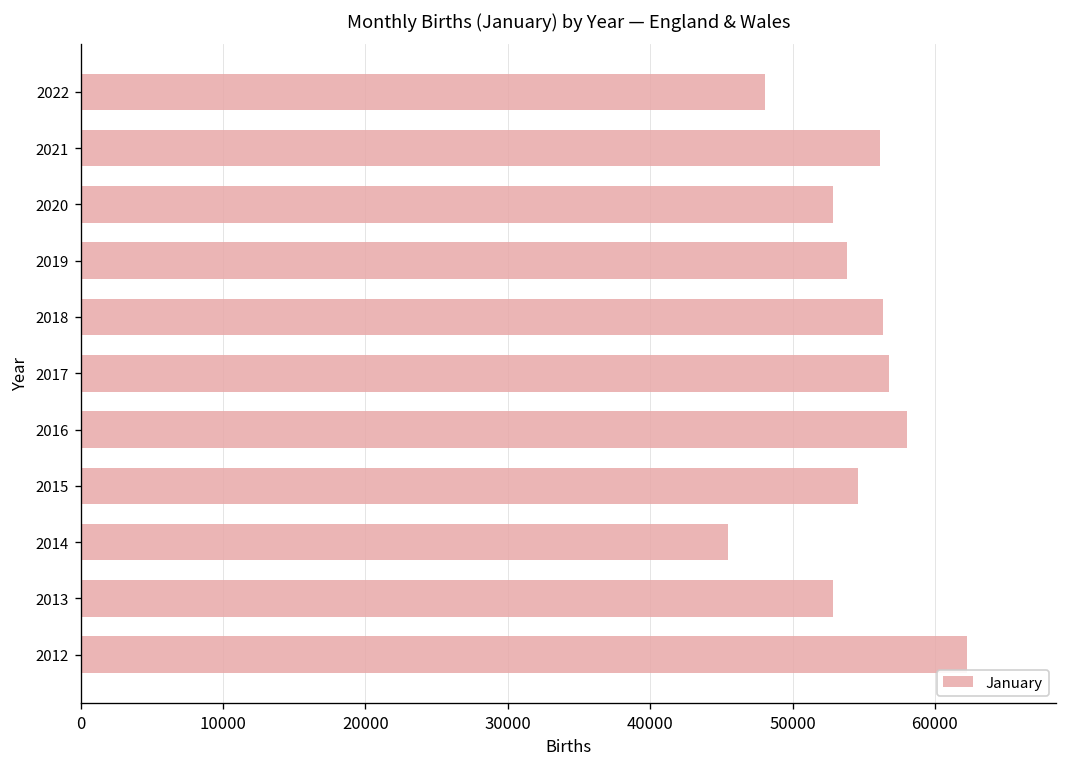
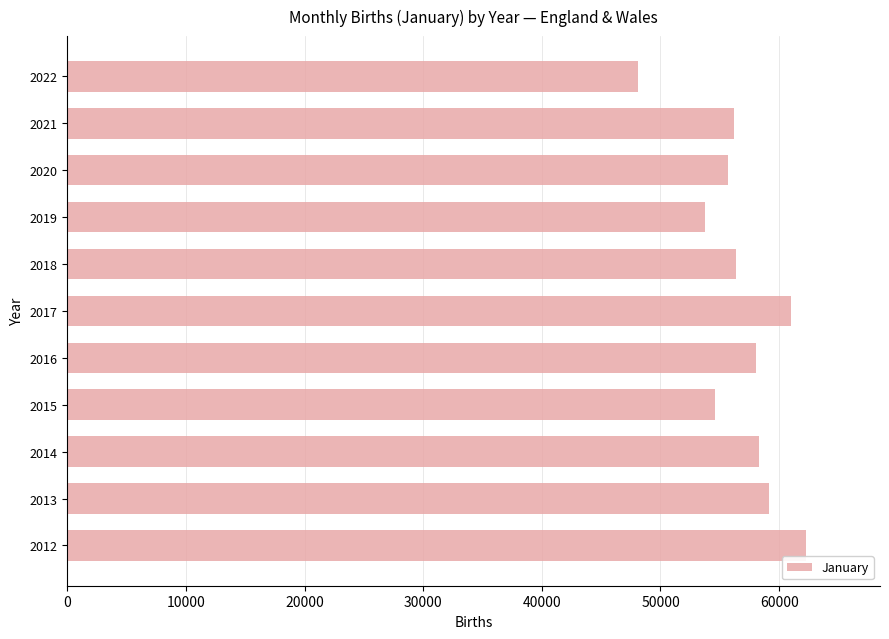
2020: 52800 -> 55700
2017: 56800 -> 61000
2014: 45500 -> 58300
2013: 52800 -> 59100
